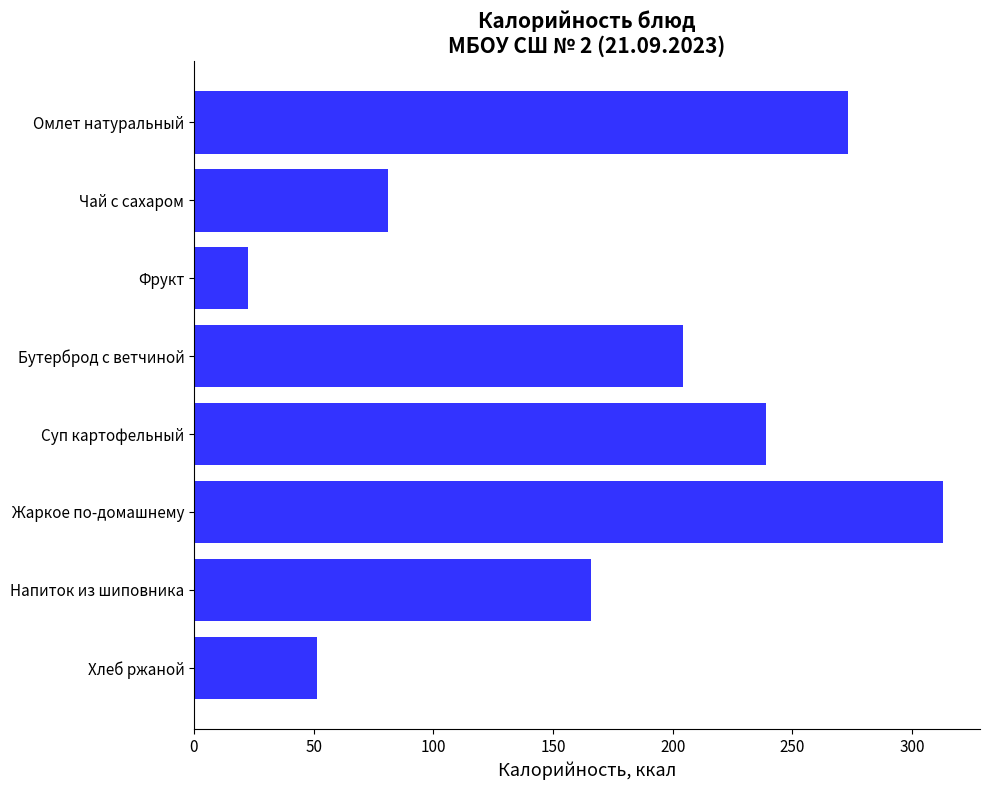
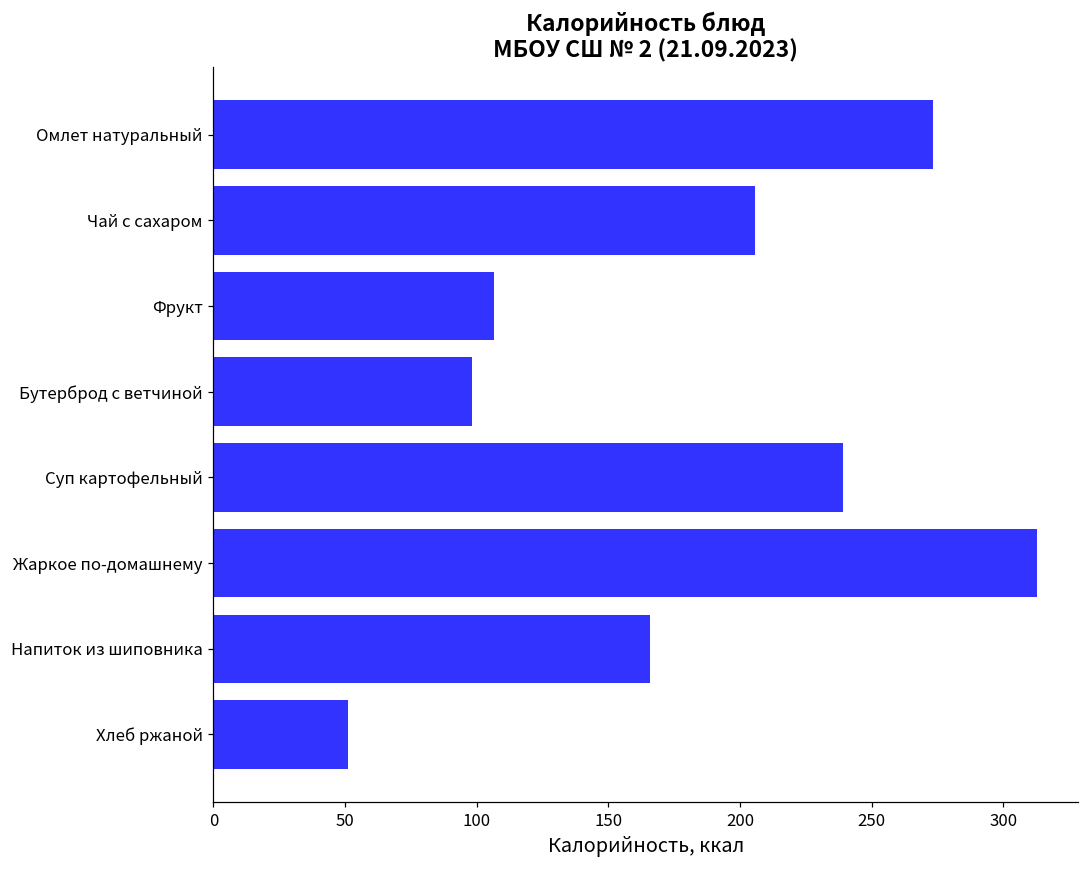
Чай с сахаром: 81 -> 206
Фрукт: 23 -> 107
Бутерброд с ветчиной: 204 -> 98
